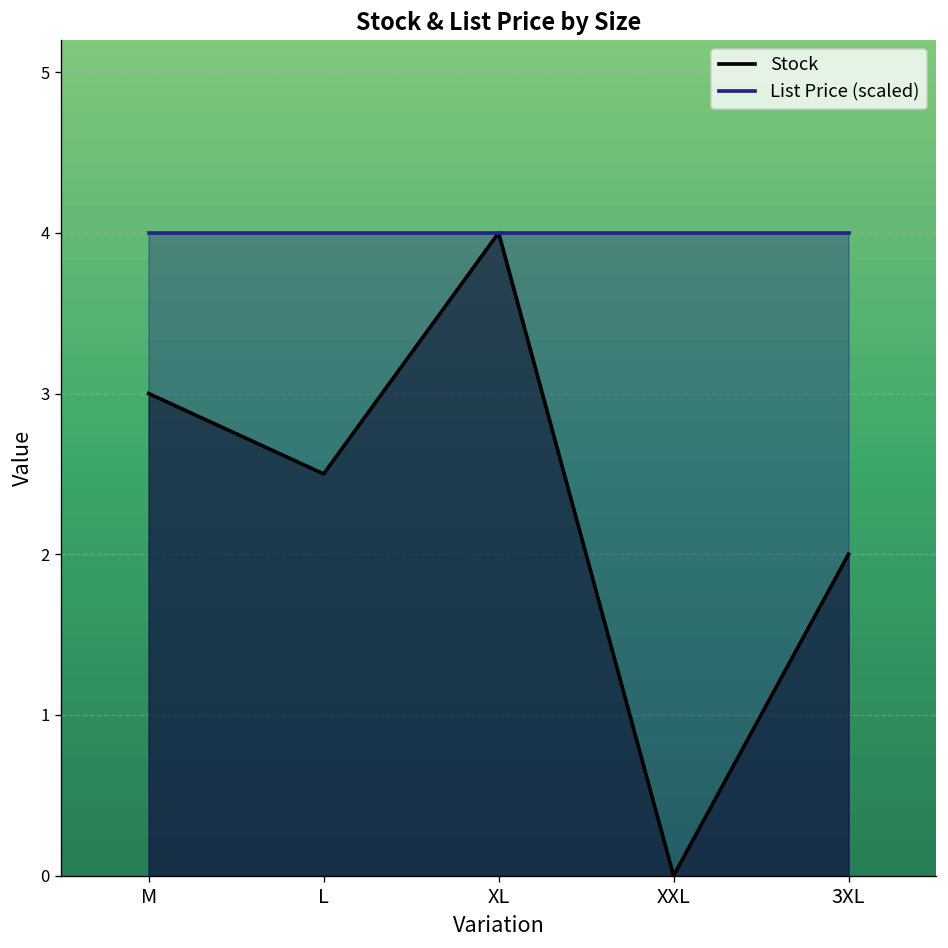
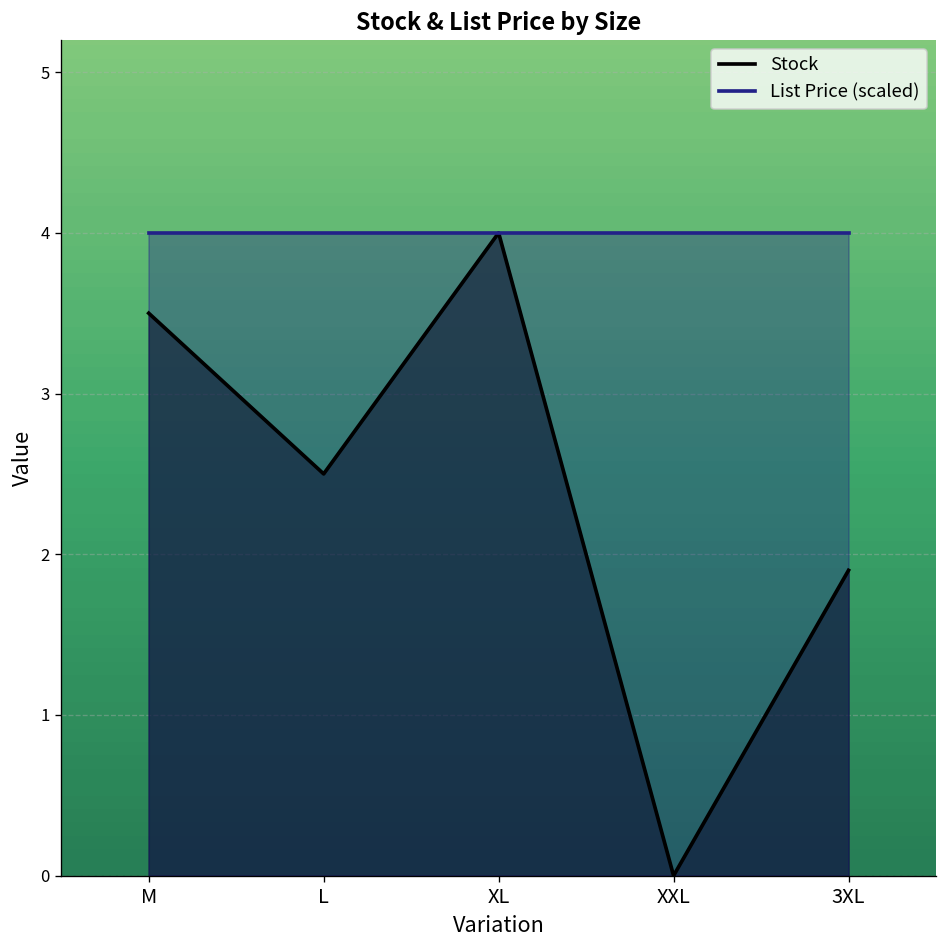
Stock, M: 3.0 -> 3.5
Stock, 3XL: 2.0 -> 1.9
